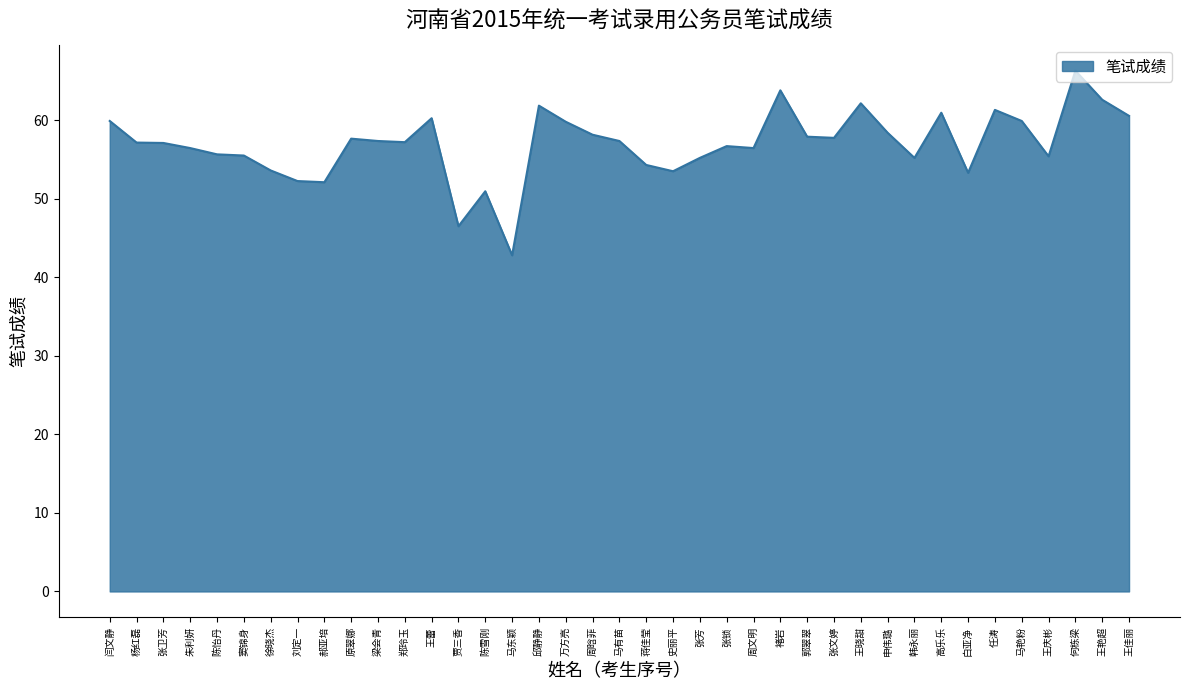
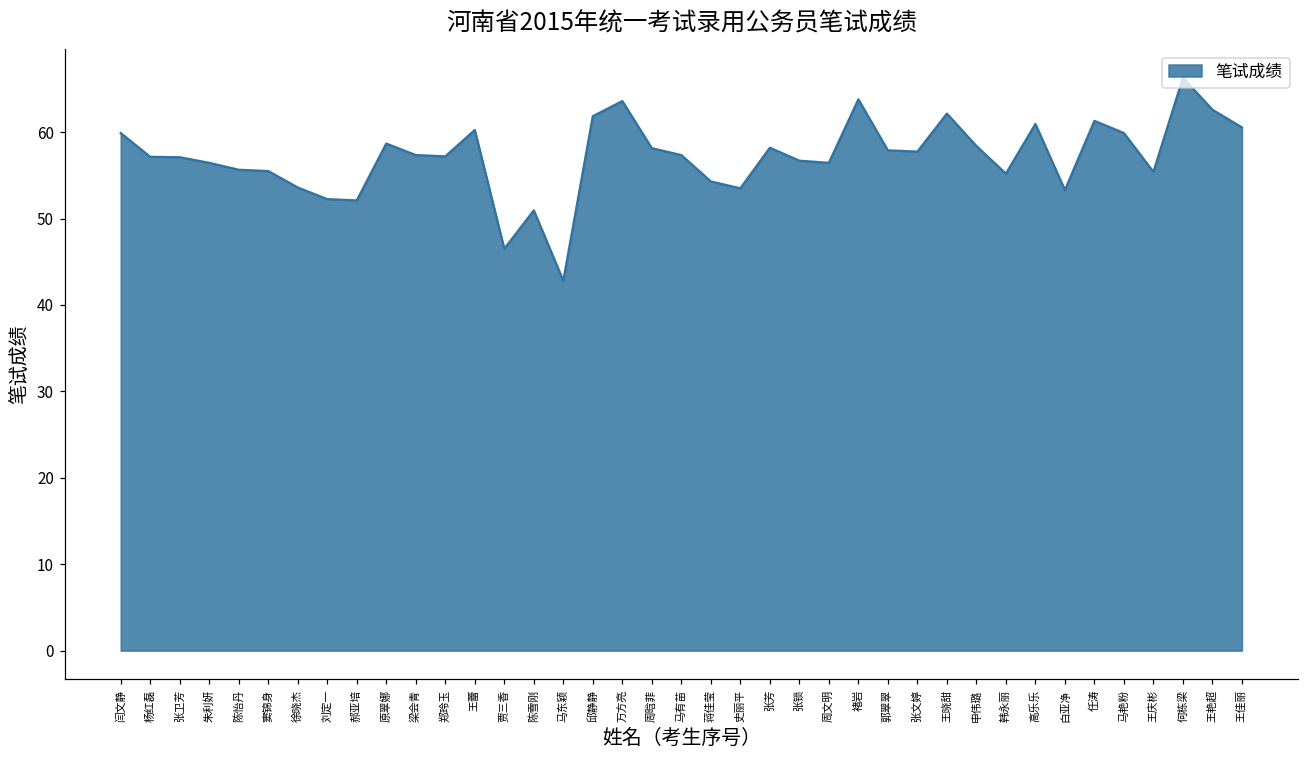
原翠娜: 58 -> 59
万方亮: 60 -> 64
张芳: 55 -> 58
